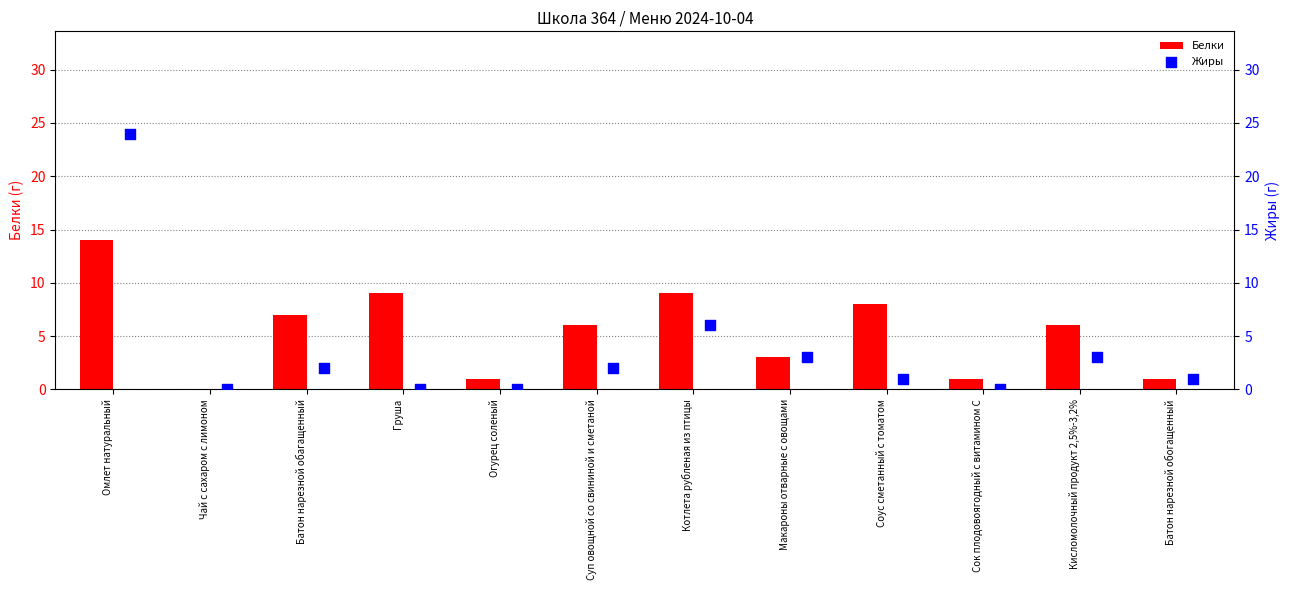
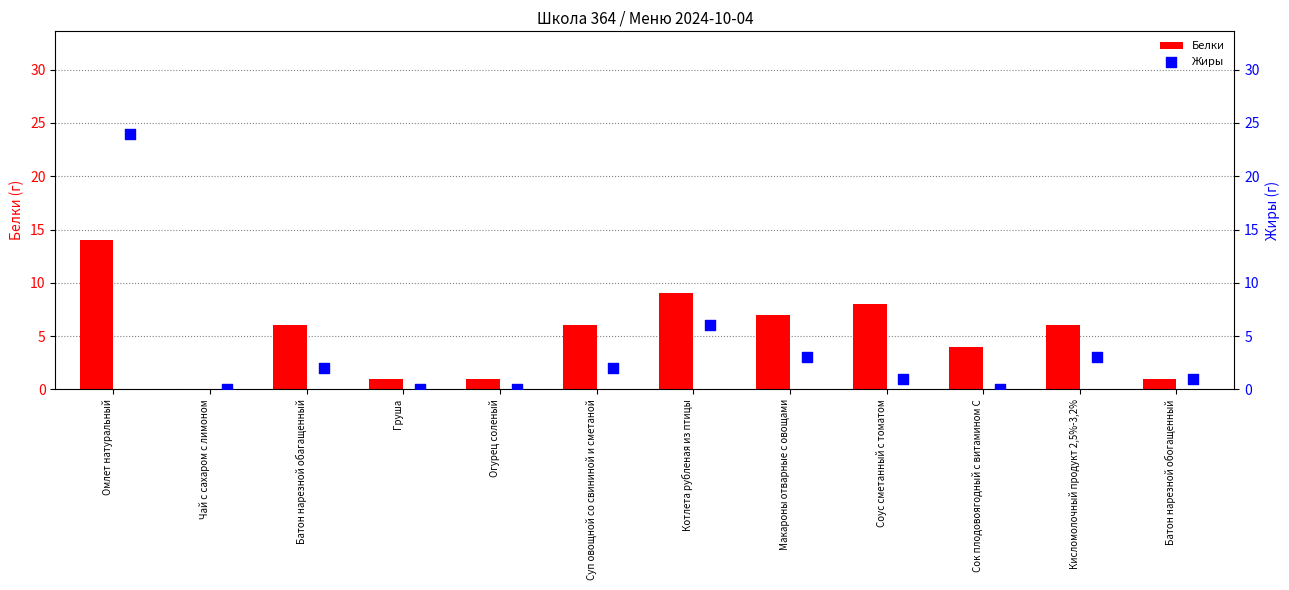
Белки, Батон нарезной обагащенный: 7 -> 6
Белки, Груша: 9 -> 1
Белки, Макароны отварные с овощами: 3 -> 7
Белки, Сок плодовоягодный с витамином С: 1 -> 4
